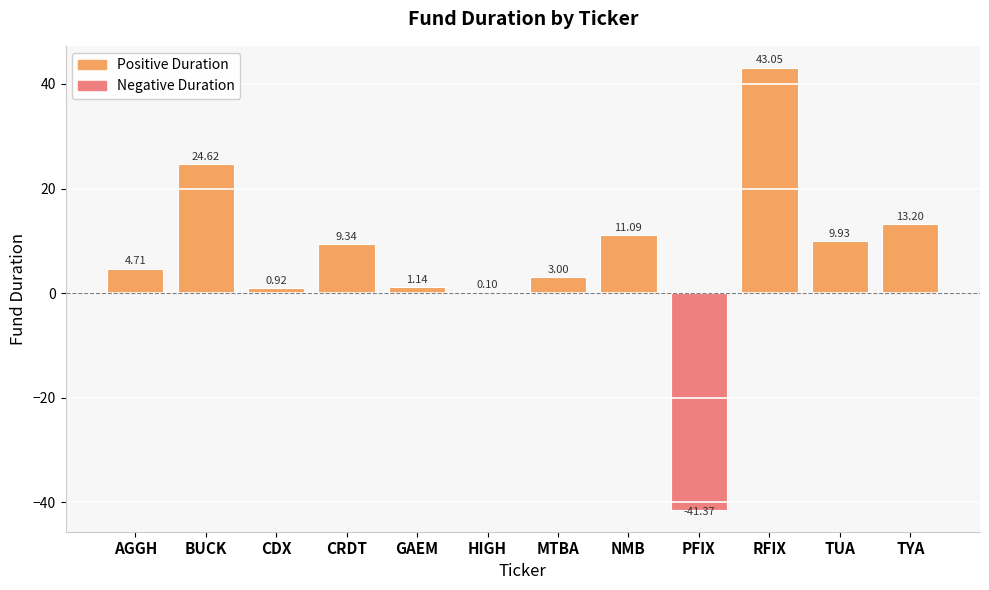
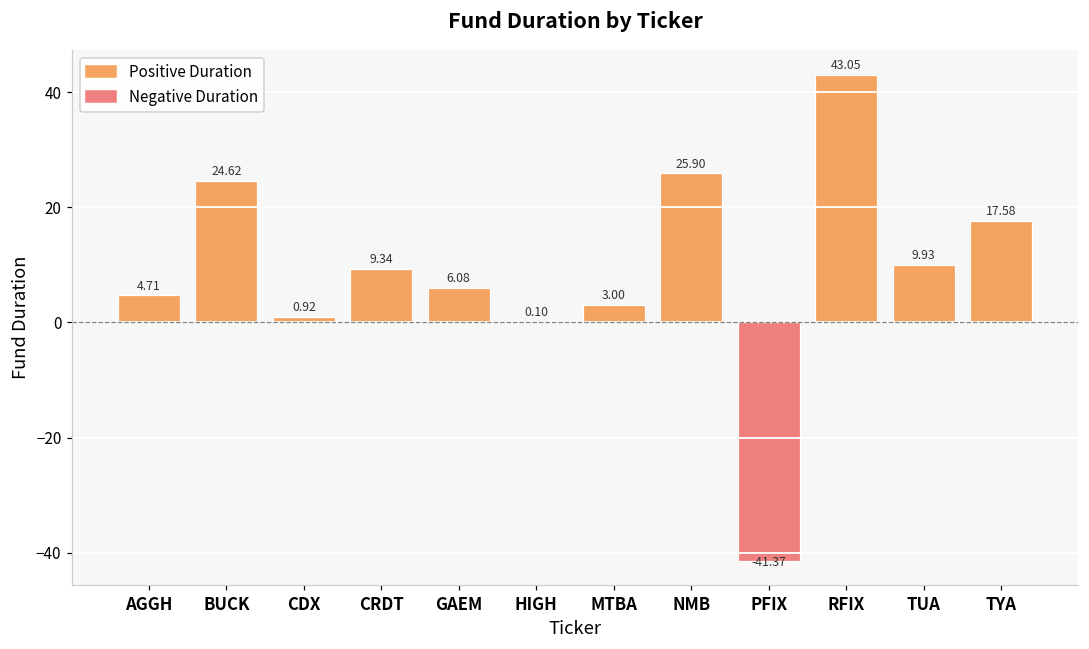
GAEM: 1.14 -> 6.08
NMB: 11.09 -> 25.90
TYA: 13.20 -> 17.58
